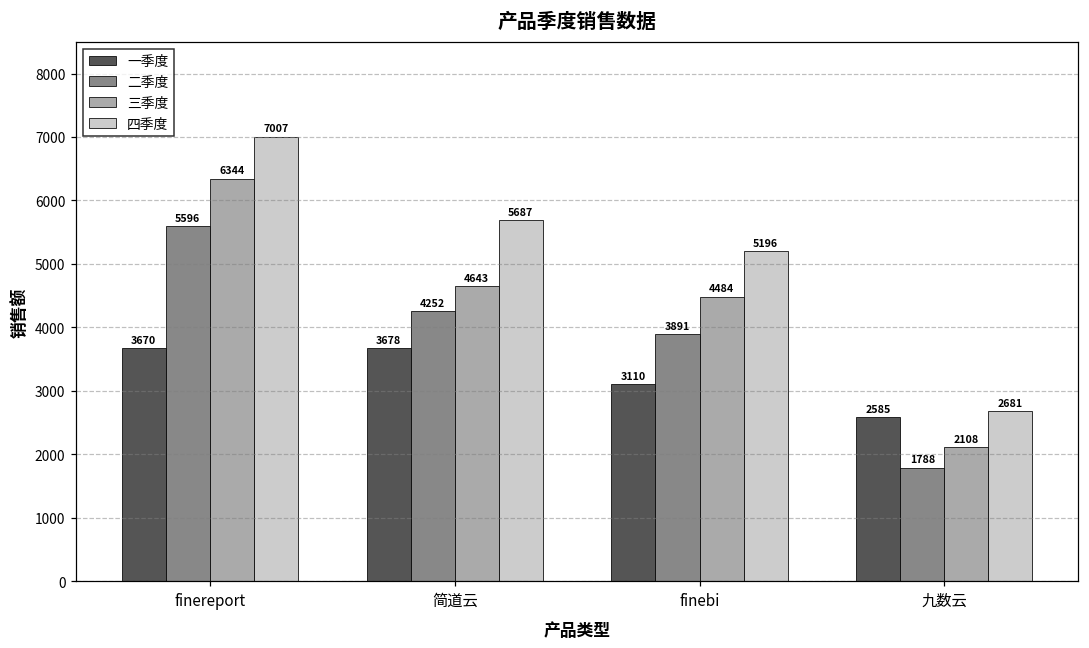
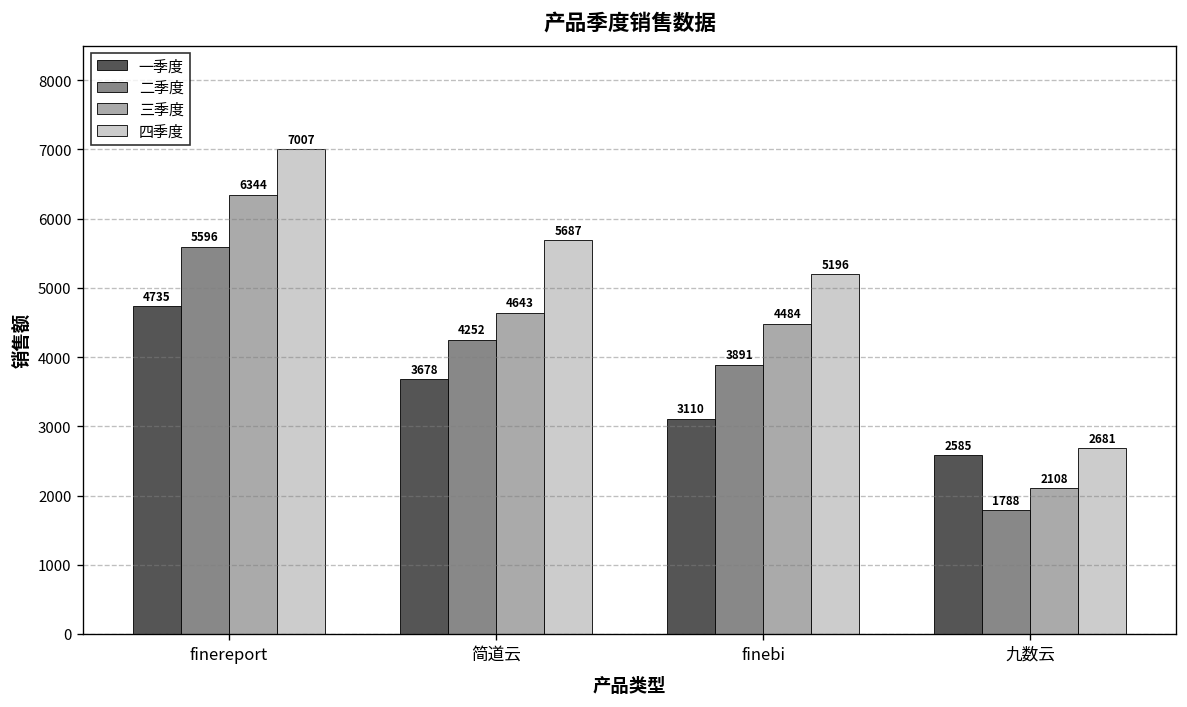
一季度, finereport: 3670 -> 4735
